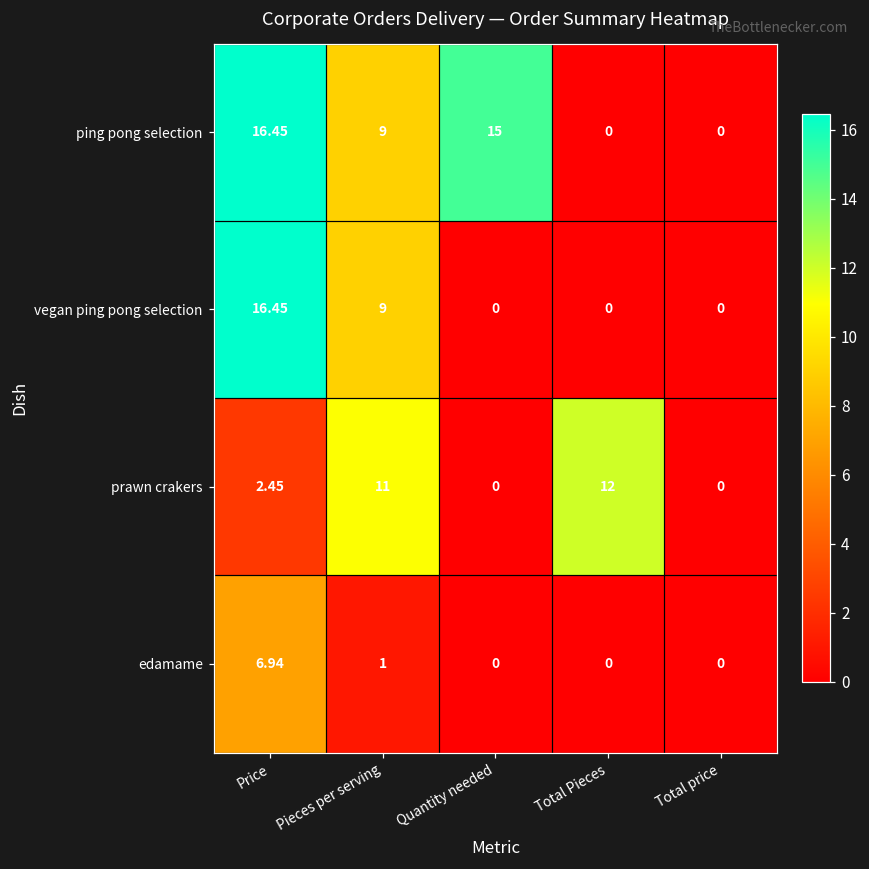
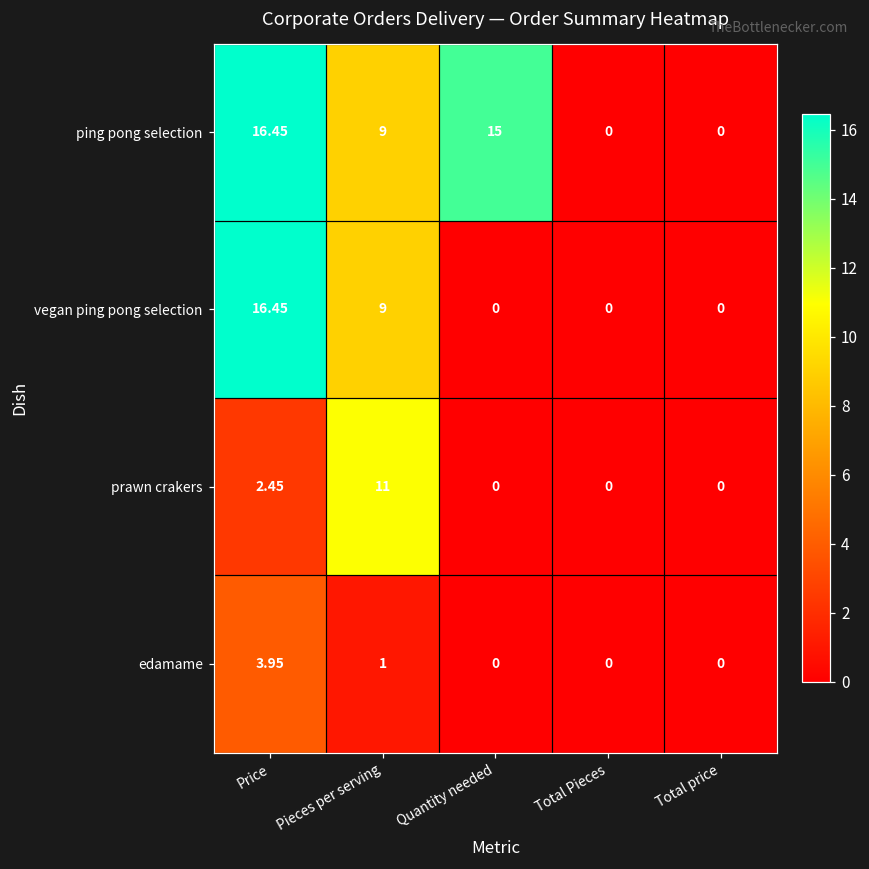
prawn crakers, Total Pieces: 12 -> 0
edamame, Price: 6.94 -> 3.95
